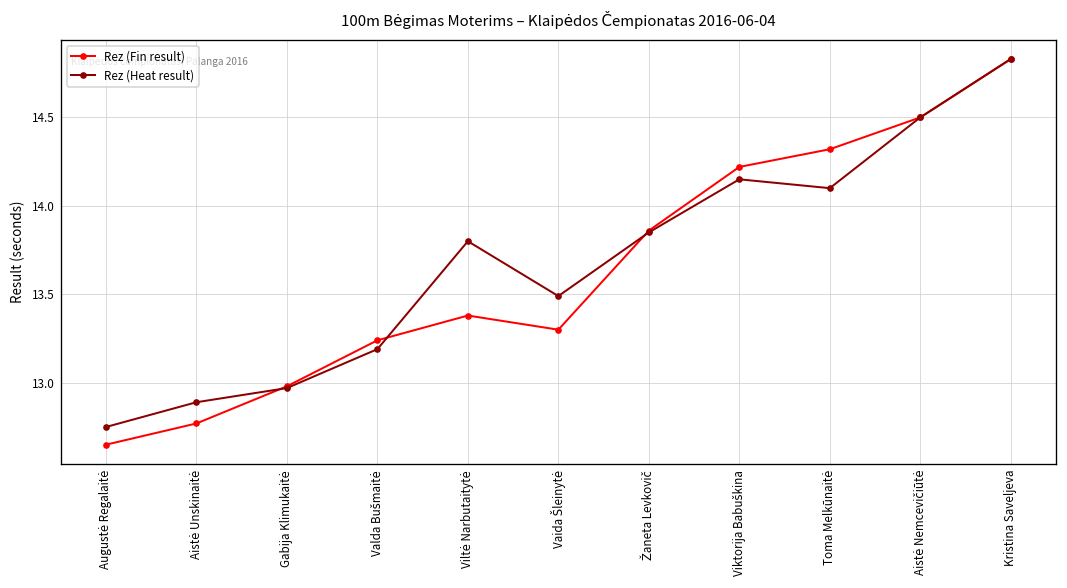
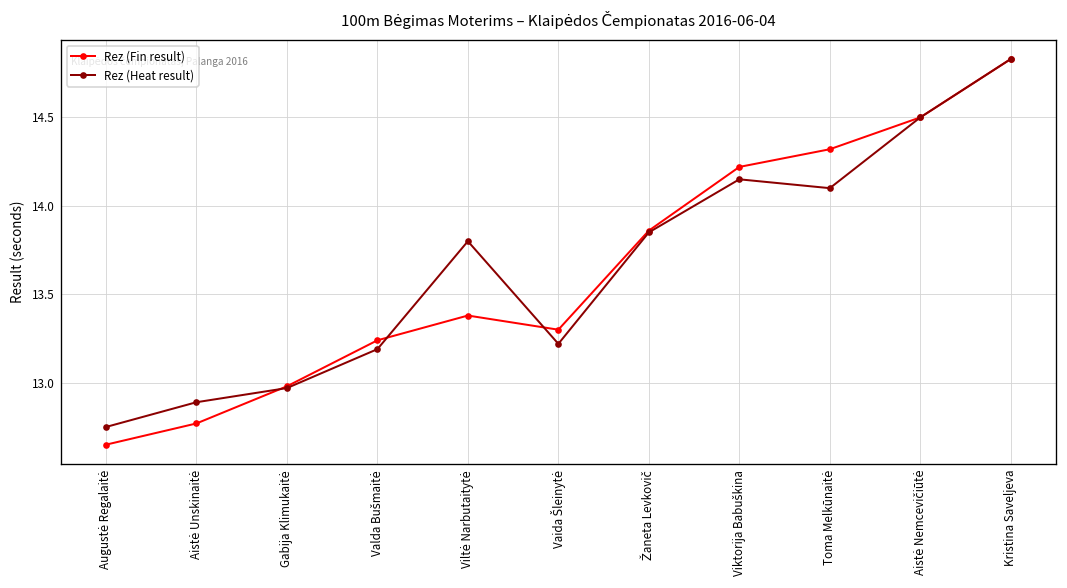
Rez (Heat result), Vaida Šleinytė: 13.49 -> 13.22
